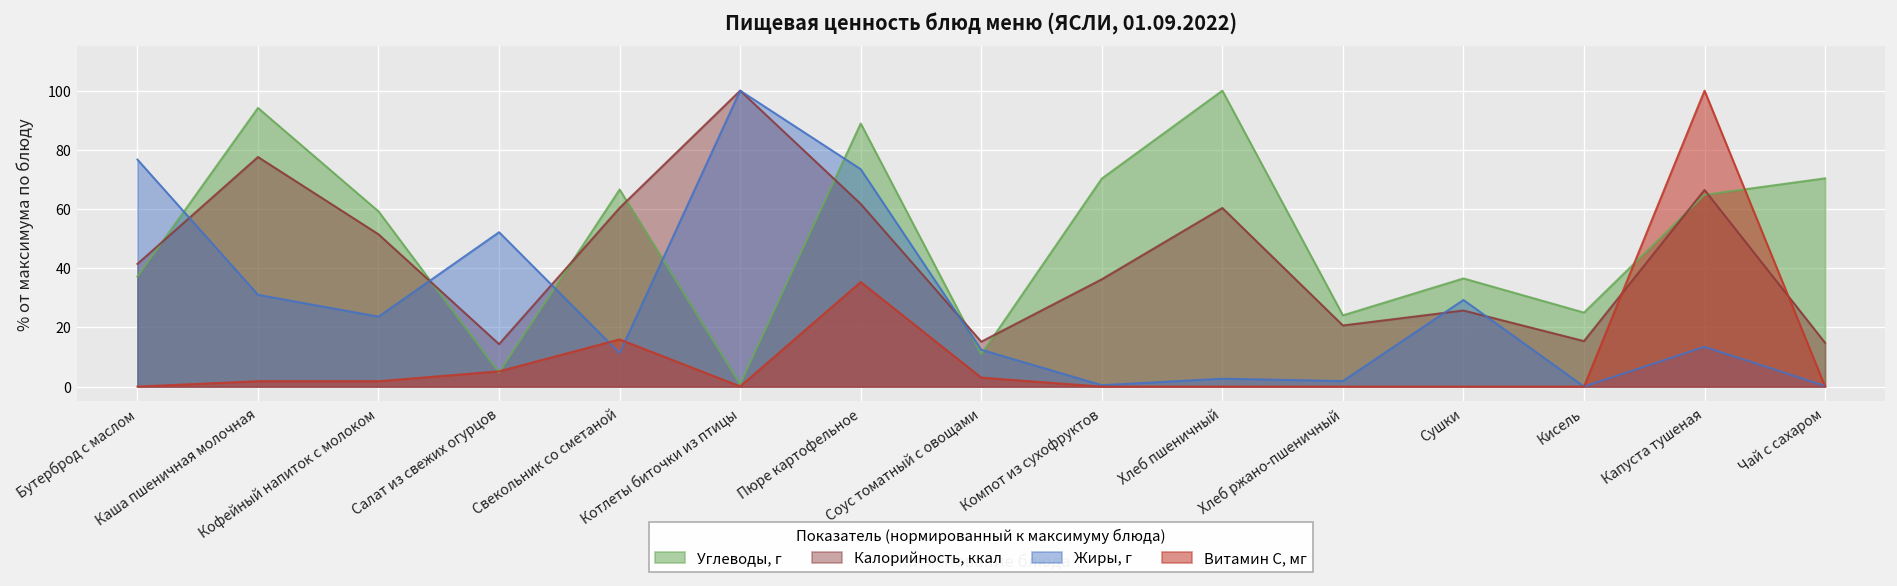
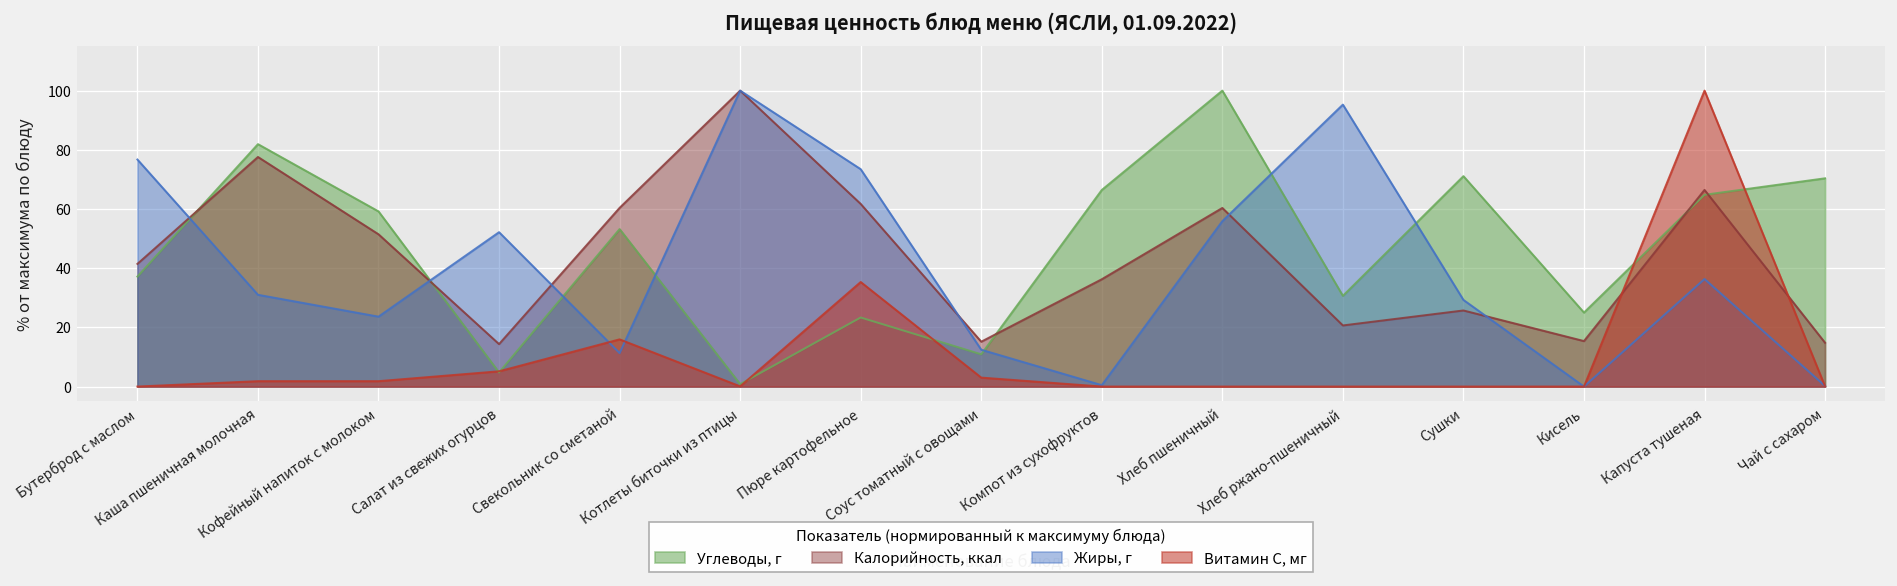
Углеводы, г, Каша пшеничная молочная: 94 -> 82
Углеводы, г, Свекольник со сметаной: 67 -> 53
Углеводы, г, Пюре картофельное: 89 -> 23
Углеводы, г, Компот из сухофруктов: 70 -> 66
Жиры, г, Хлеб пшеничный: 3 -> 56
Углеводы, г, Хлеб ржано-пшеничный: 24 -> 31
Жиры, г, Хлеб ржано-пшеничный: 2 -> 95
Углеводы, г, Сушки: 37 -> 71
Жиры, г, Капуста тушеная: 13 -> 36
